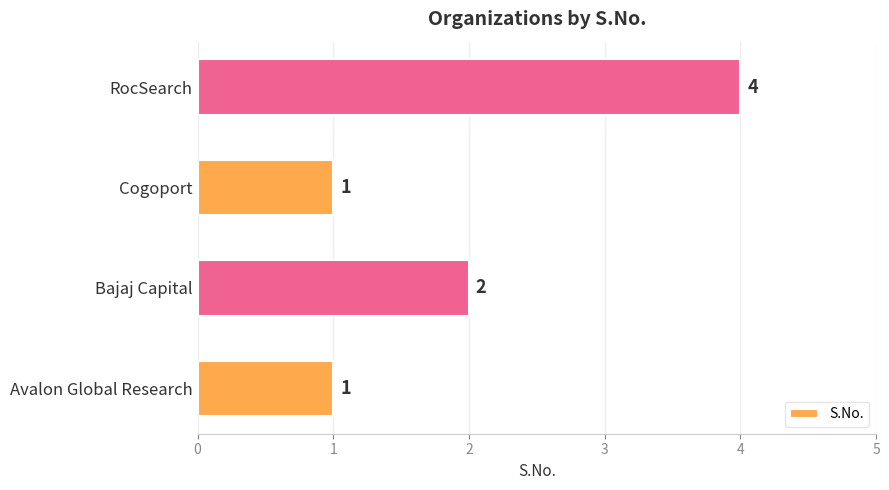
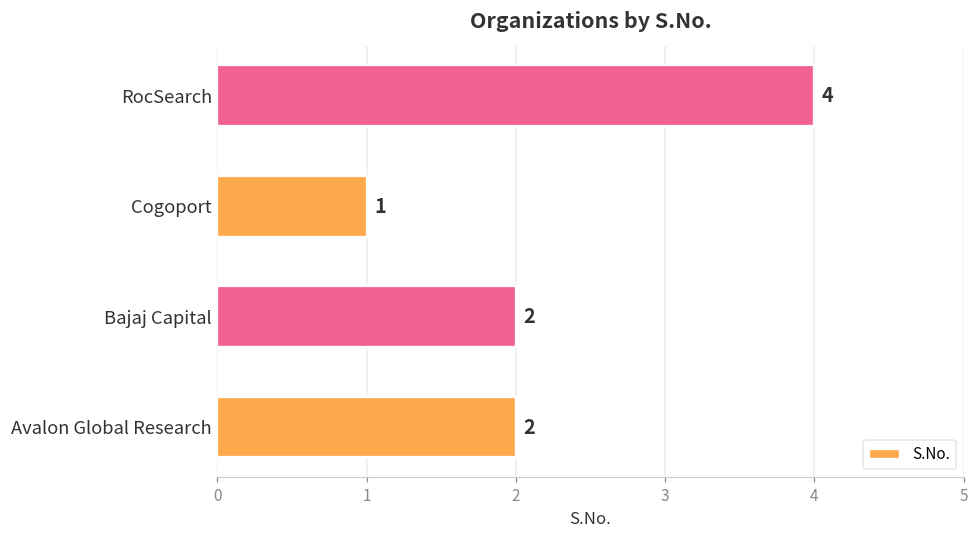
Avalon Global Research: 1 -> 2
